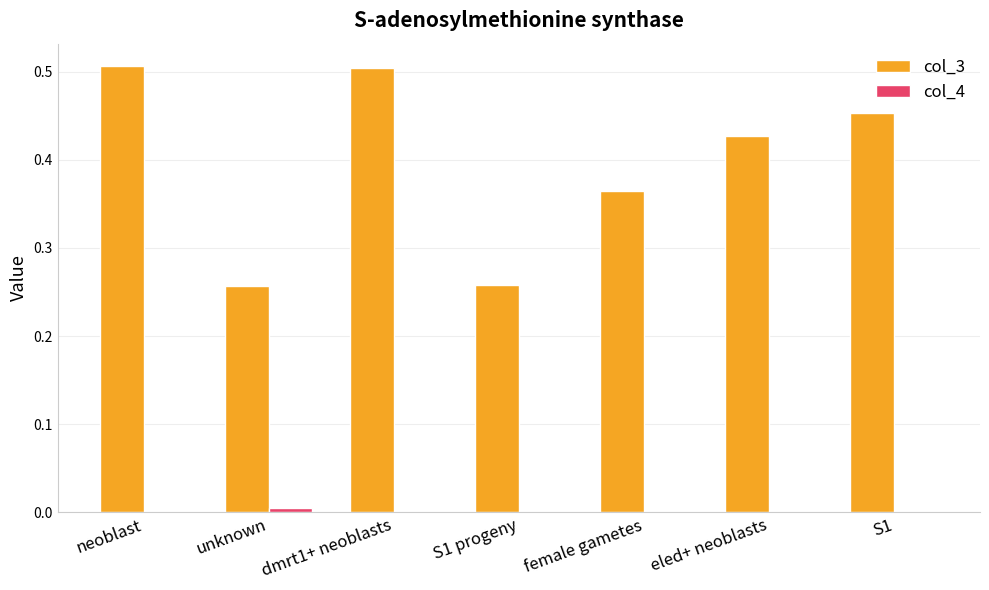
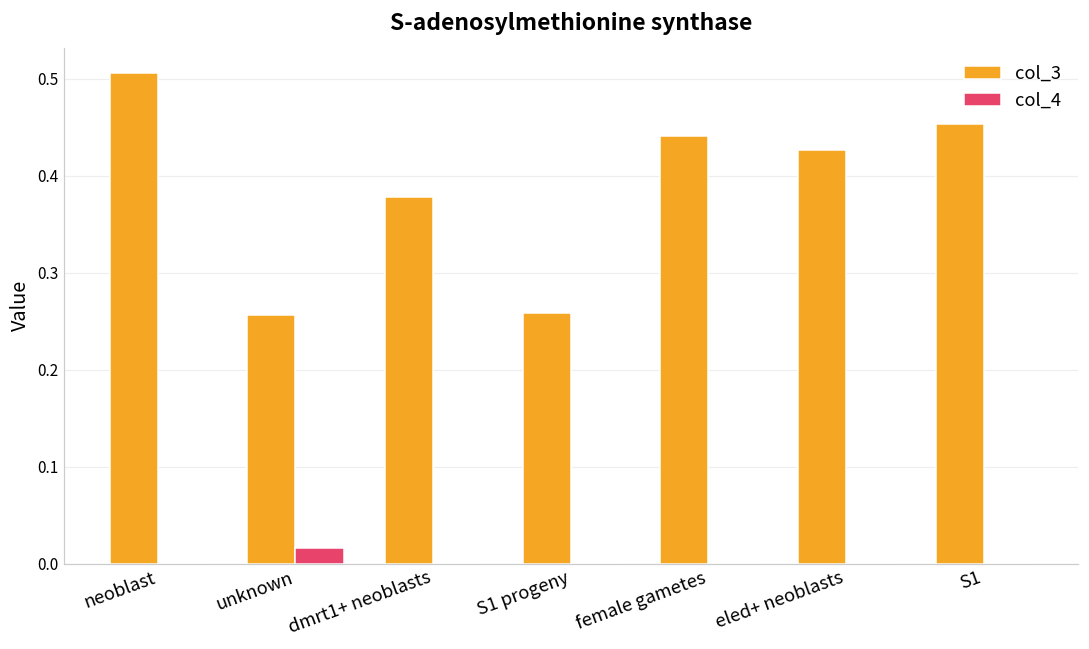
col_4, unknown: 0.01 -> 0.02
col_3, dmrt1+ neoblasts: 0.50 -> 0.38
col_3, female gametes: 0.36 -> 0.44
